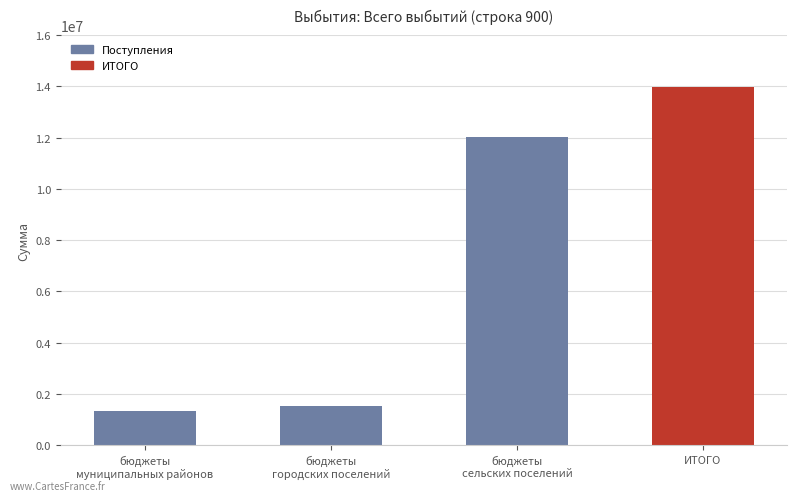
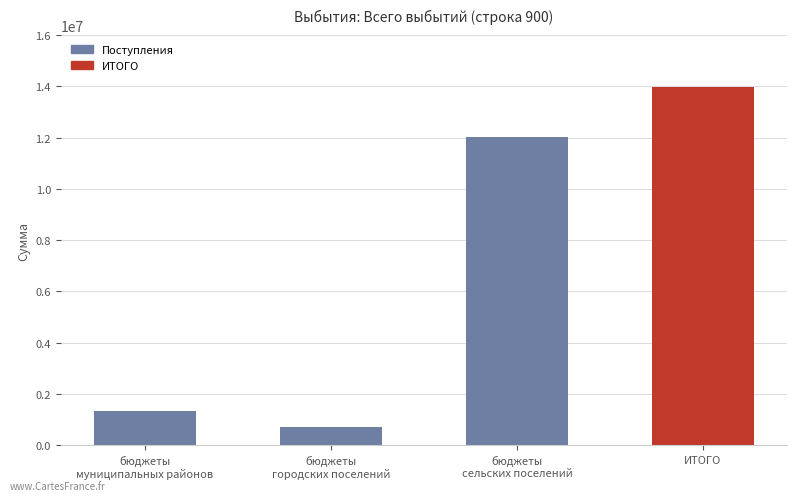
бюджеты городских поселений: 1500000 -> 700000
